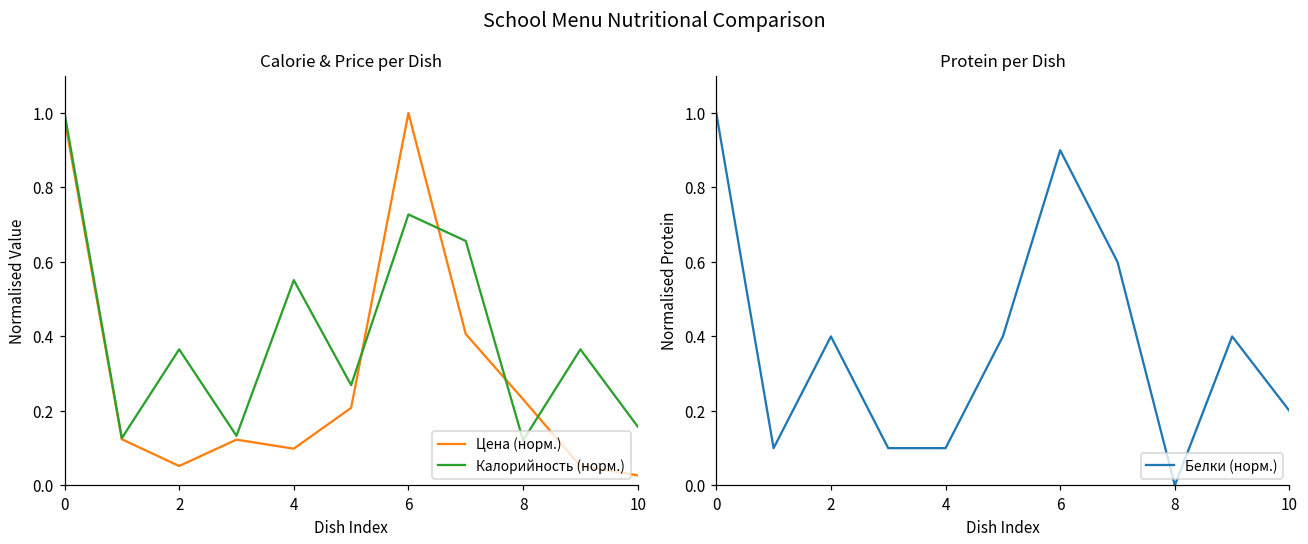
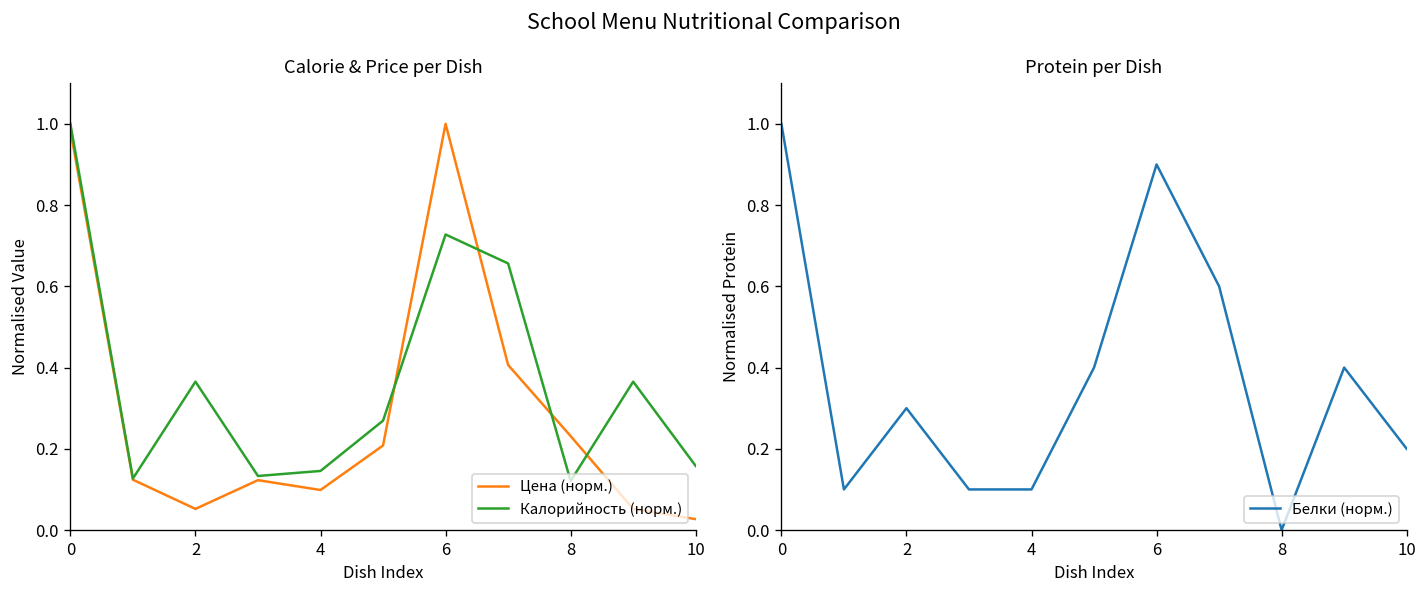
Calorie & Price per Dish, Калорийность (норм.), 4: 0.55 -> 0.15
Protein per Dish, 2: 0.40 -> 0.30
